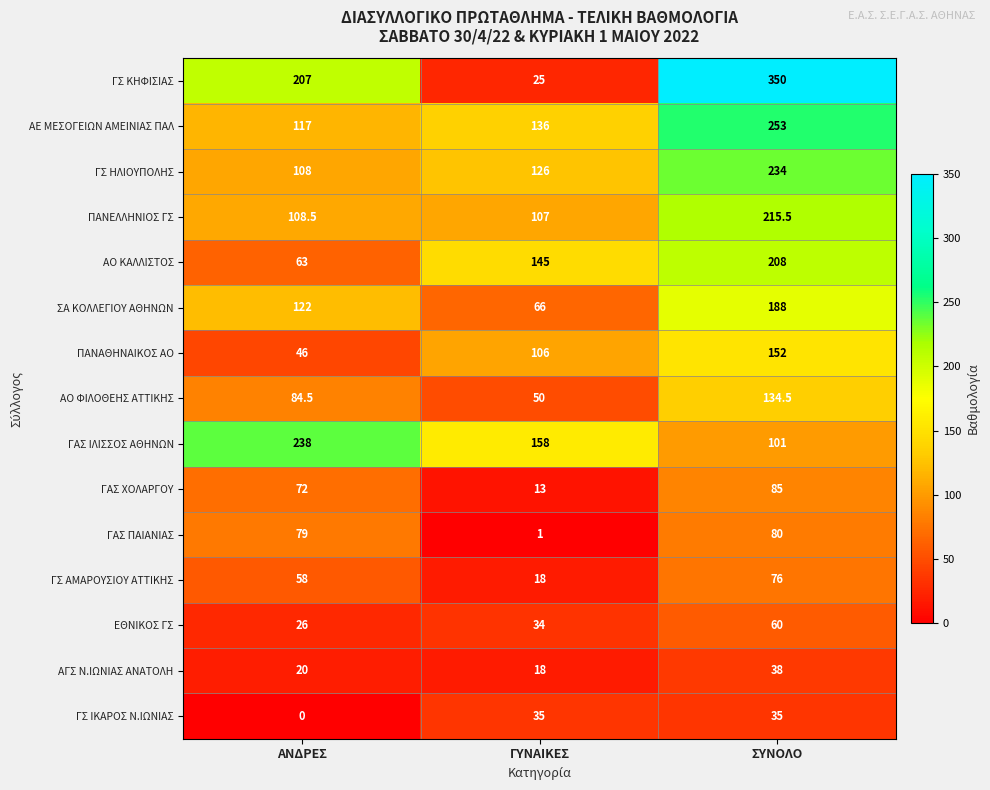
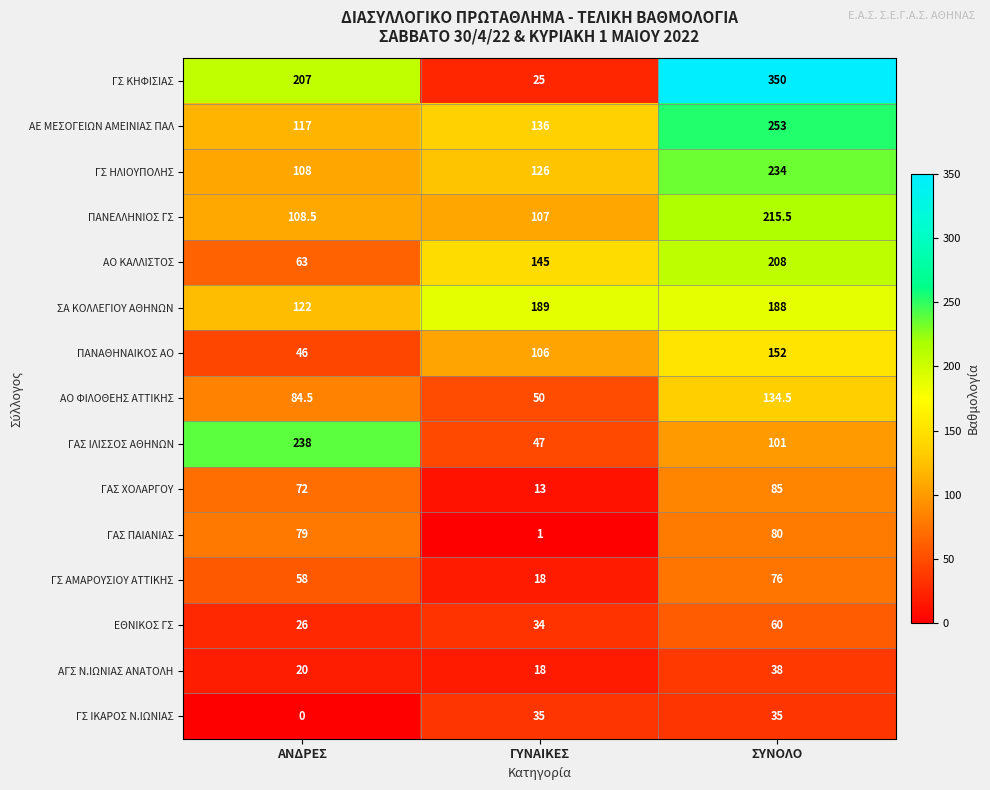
ΣΑ ΚΟΛΛΕΓΙΟΥ ΑΘΗΝΩΝ, ΓΥΝΑΙΚΕΣ: 66 -> 189
ΓΑΣ ΙΛΙΣΣΟΣ ΑΘΗΝΩΝ, ΓΥΝΑΙΚΕΣ: 158 -> 47
